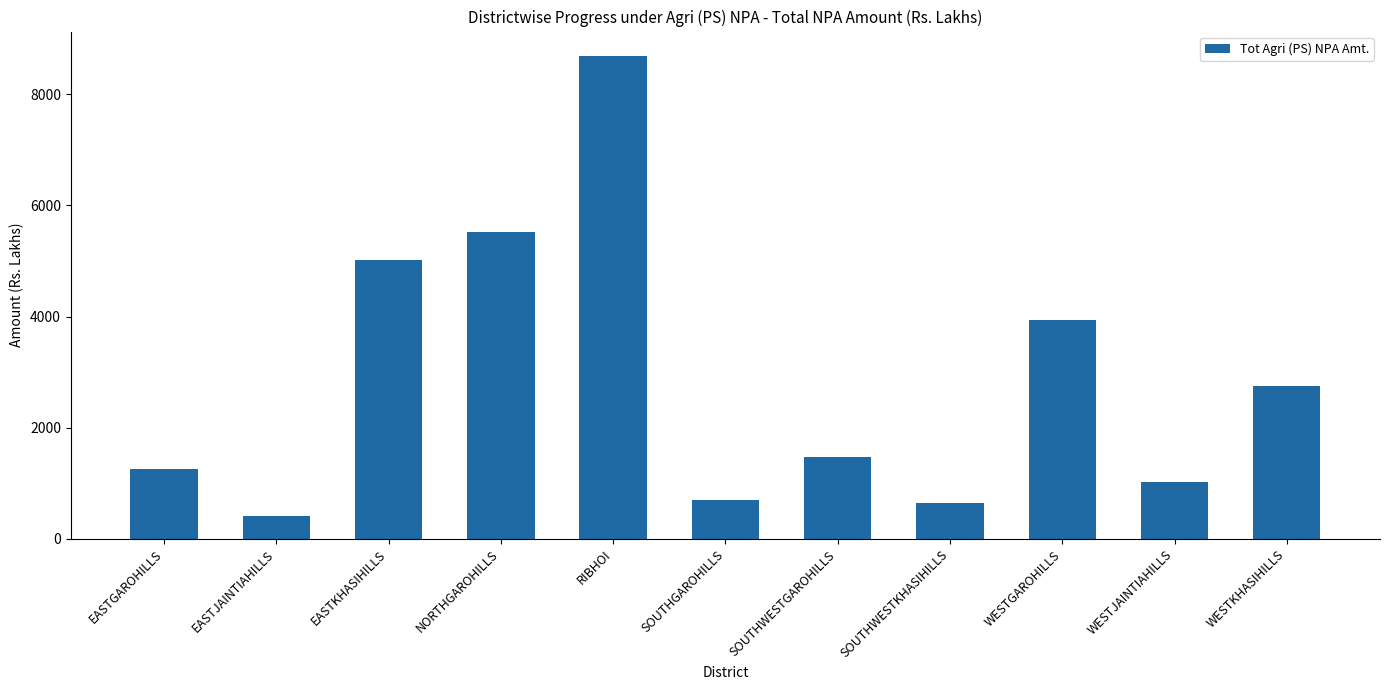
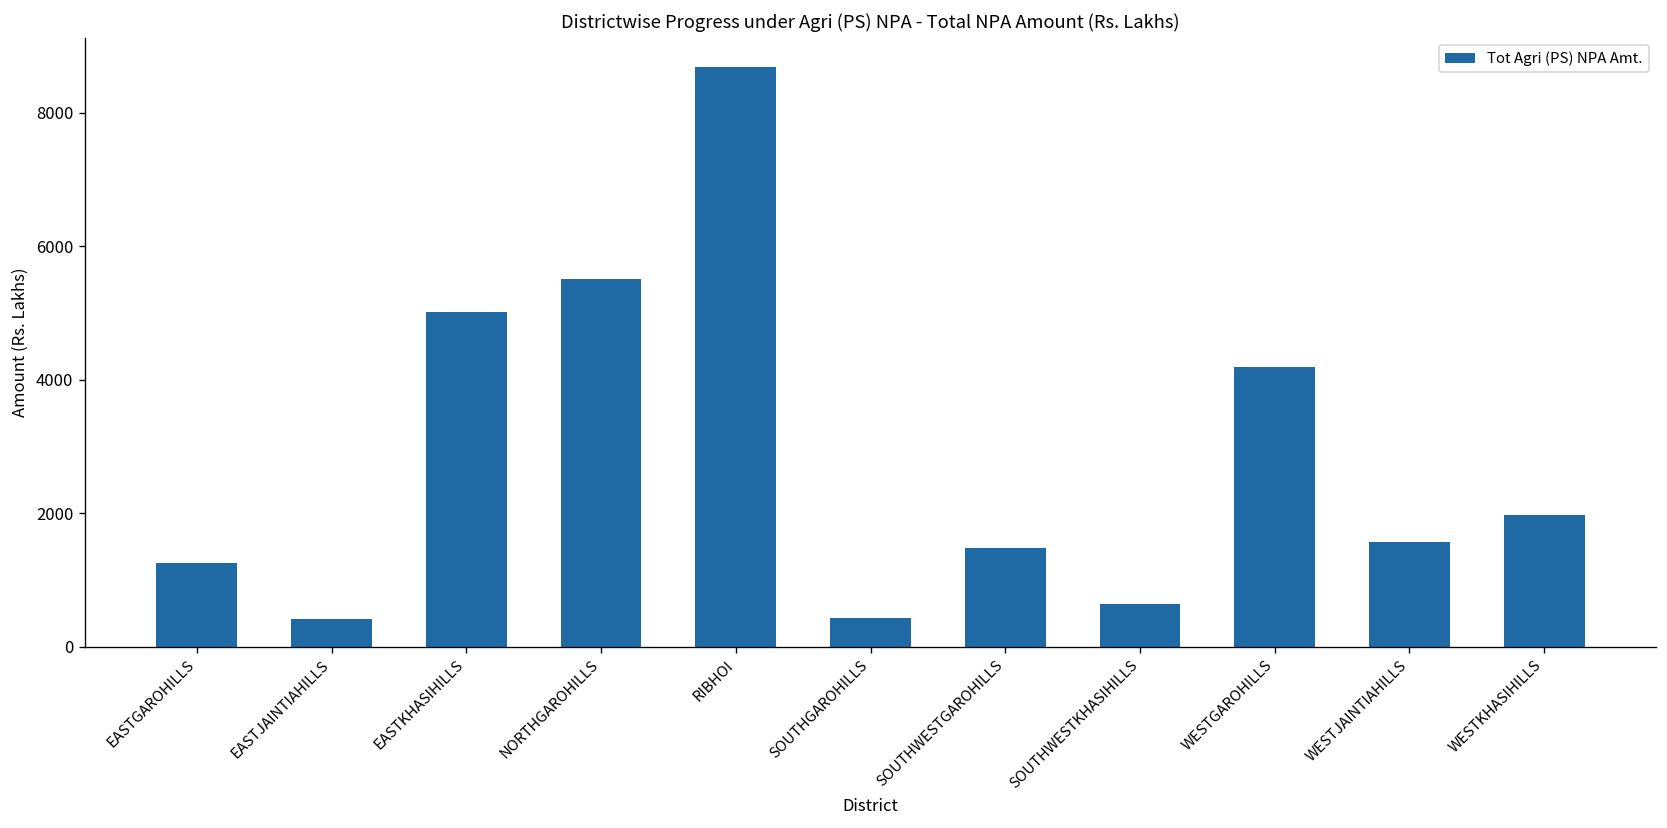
SOUTHGAROHILLS: 700 -> 400
WESTGAROHILLS: 3900 -> 4200
WESTJAINTIAHILLS: 1000 -> 1600
WESTKHASIHILLS: 2700 -> 2000
